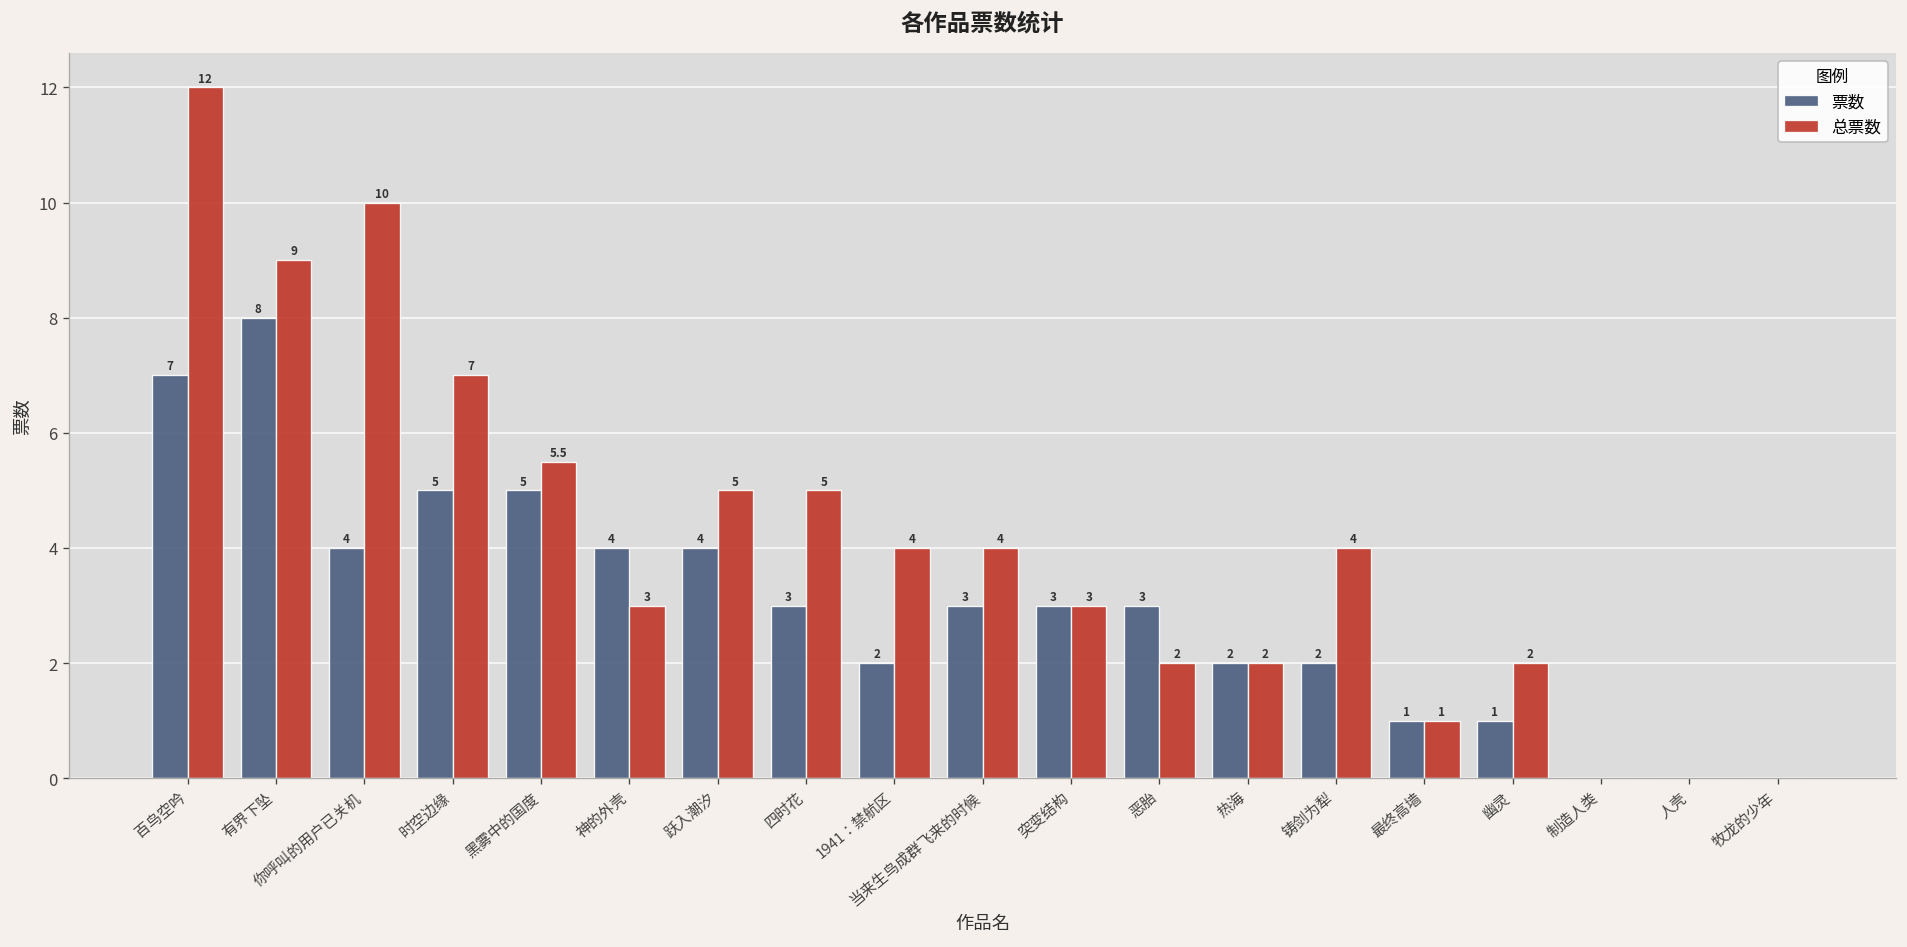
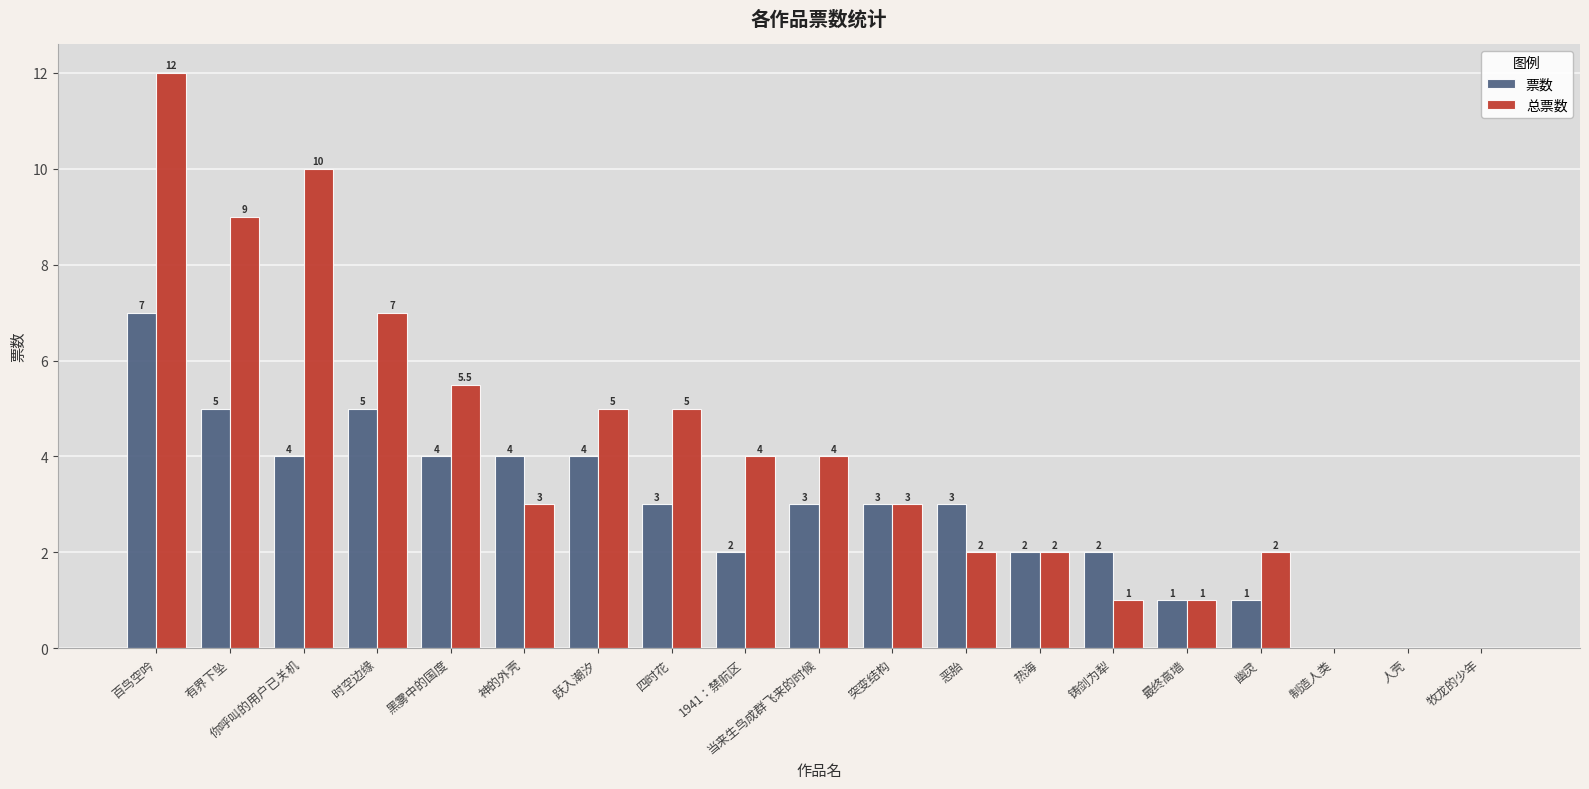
票数, 有界下坠: 8 -> 5
票数, 黑雾中的国度: 5 -> 4
总票数, 铸剑为犁: 4 -> 1
